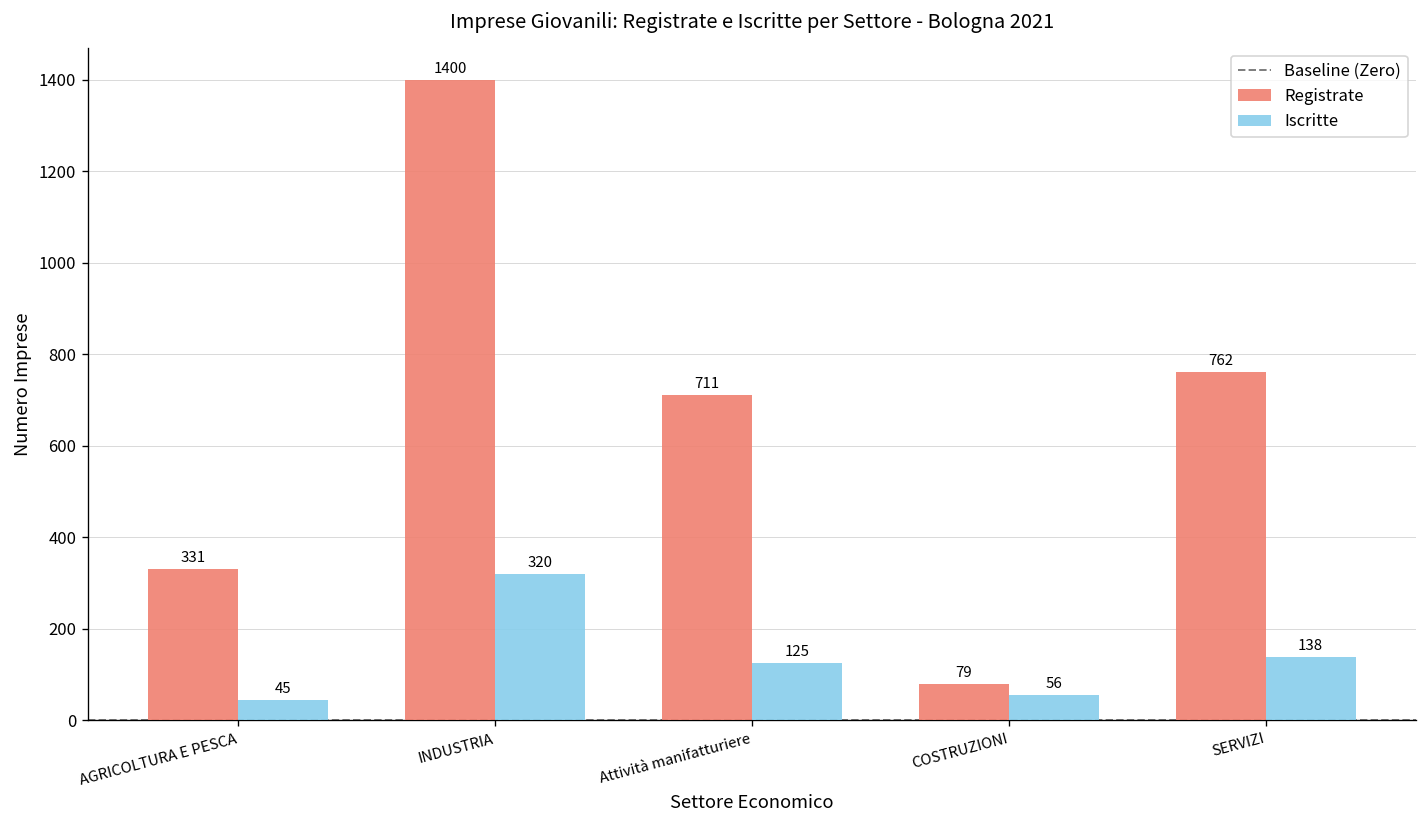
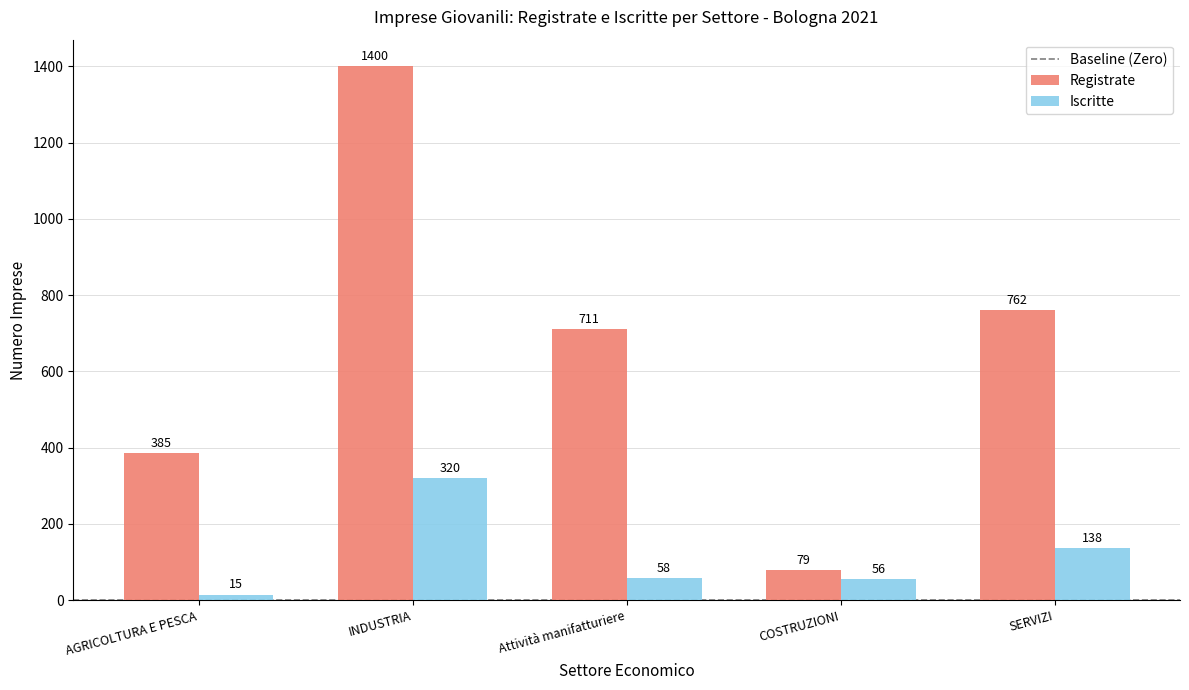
Registrate, AGRICOLTURA E PESCA: 331 -> 385
Iscritte, AGRICOLTURA E PESCA: 45 -> 15
Iscritte, Attività manifatturiere: 125 -> 58
